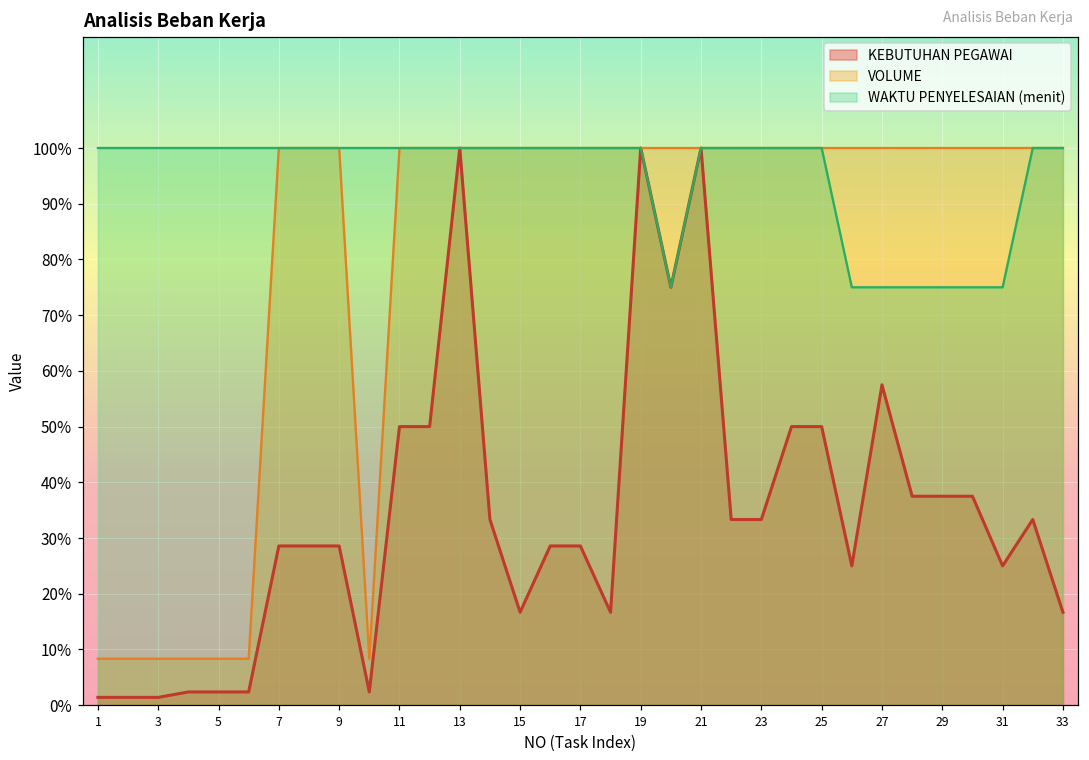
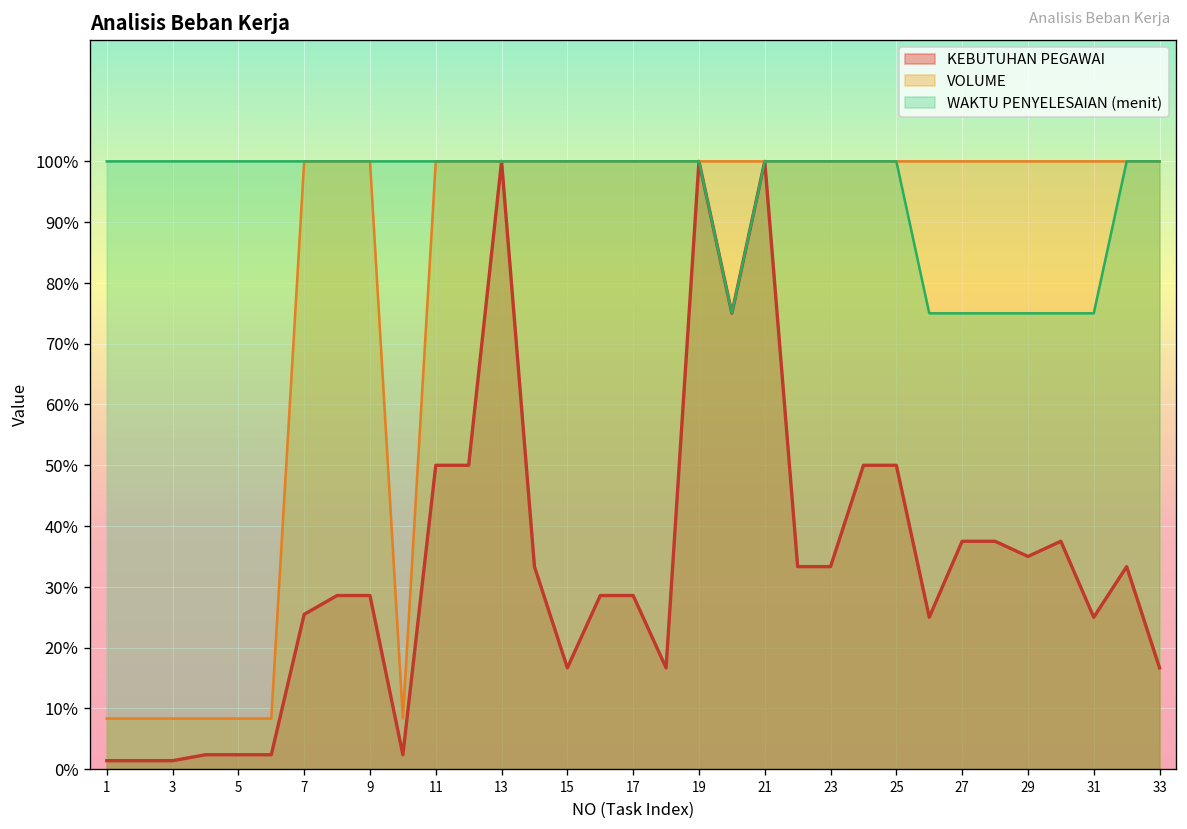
KEBUTUHAN PEGAWAI, 7: 29% -> 25%
KEBUTUHAN PEGAWAI, 27: 57% -> 37%
KEBUTUHAN PEGAWAI, 29: 37% -> 35%
